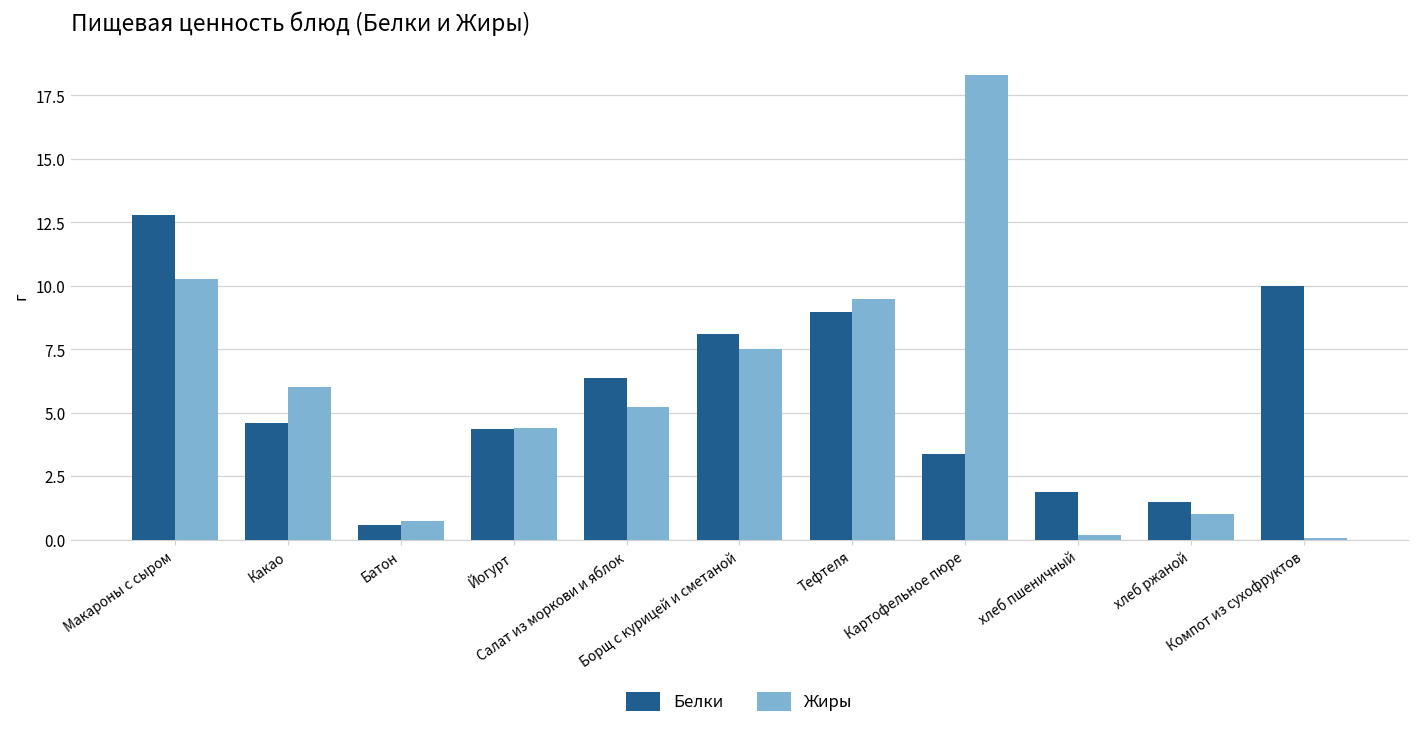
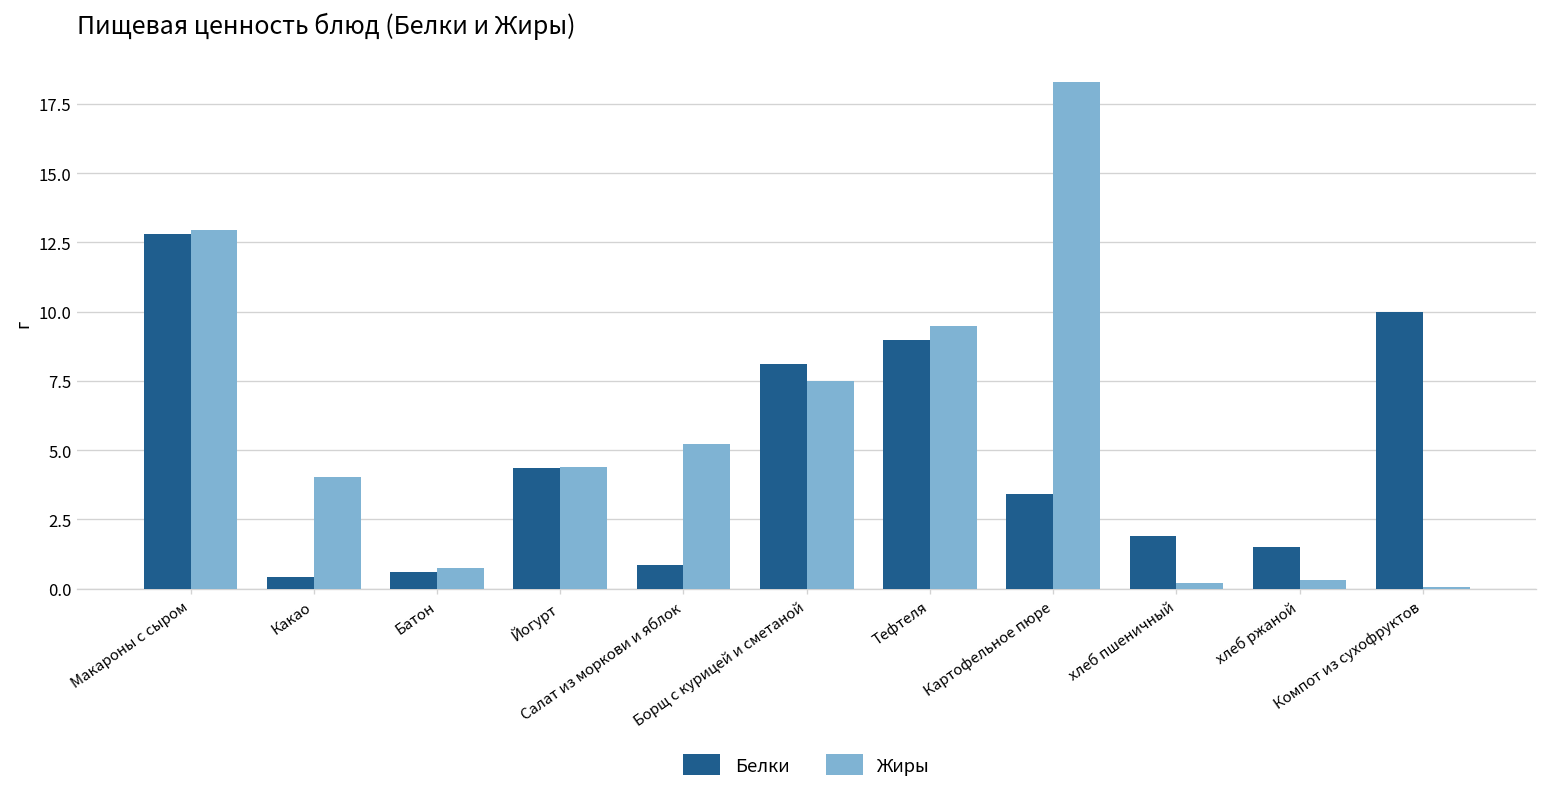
Жиры, Макароны с сыром: 10.3 -> 13.0
Белки, Какао: 4.6 -> 0.4
Жиры, Какао: 6.0 -> 4.0
Белки, Салат из моркови и яблок: 6.4 -> 0.9
Жиры, хлеб ржаной: 1.0 -> 0.3
